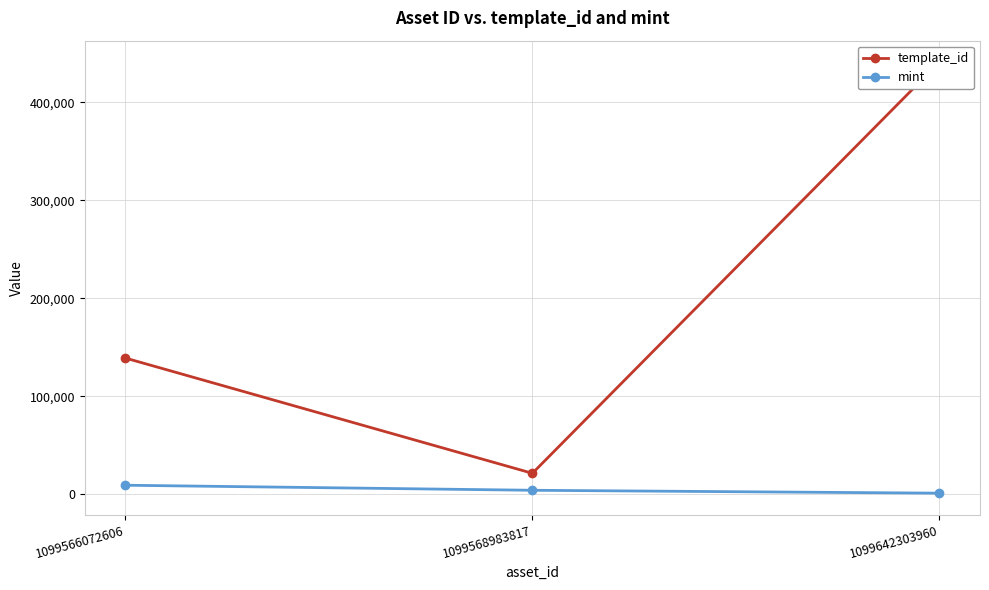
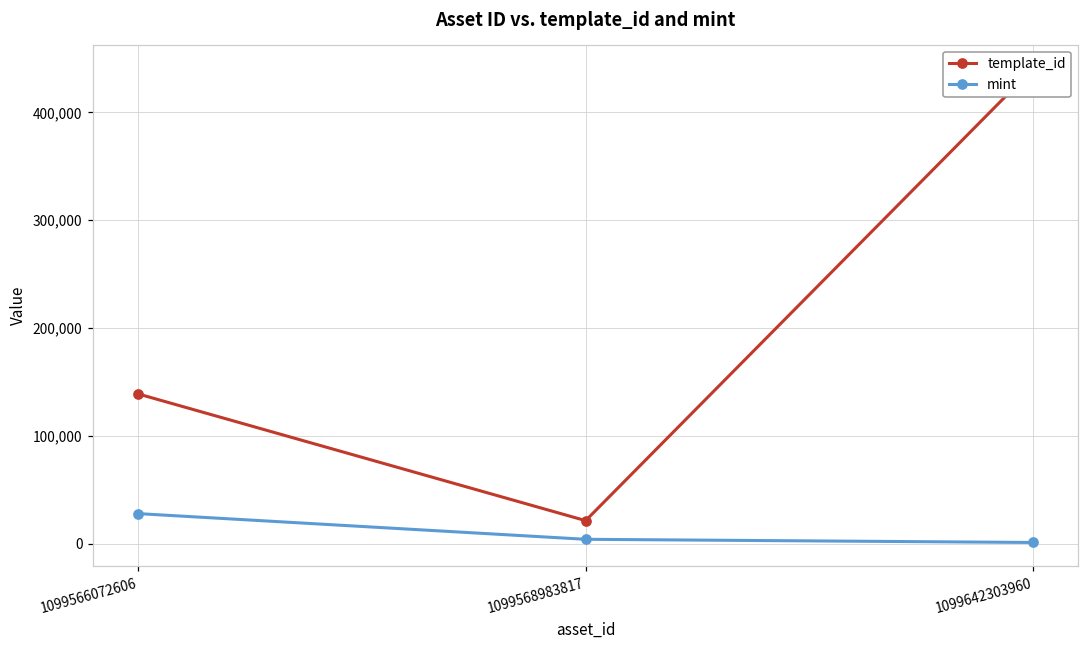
mint, 1099566072606: 10,000 -> 30,000
